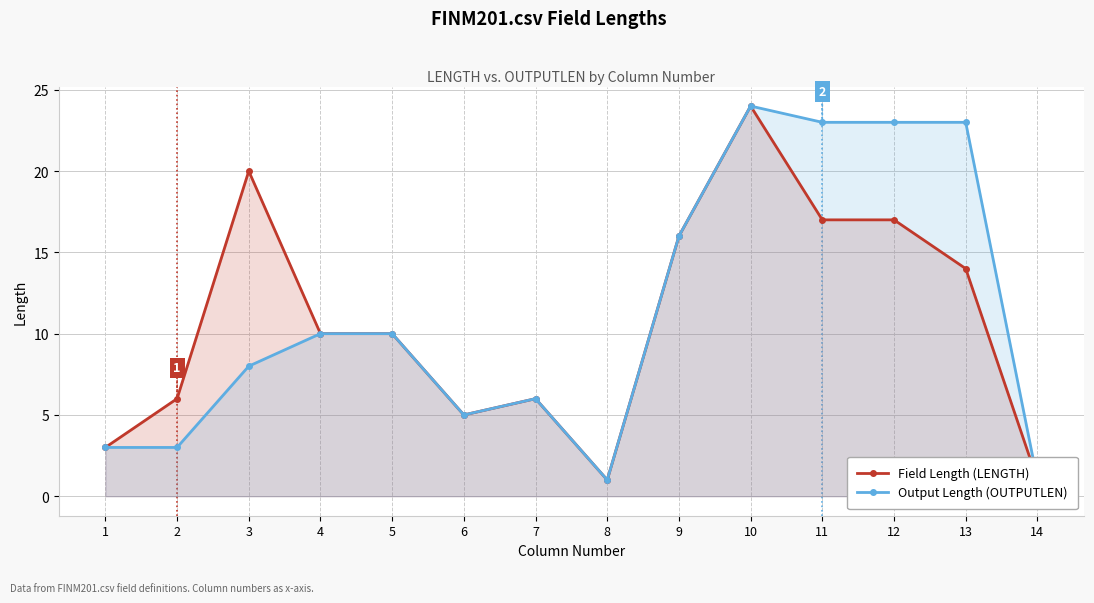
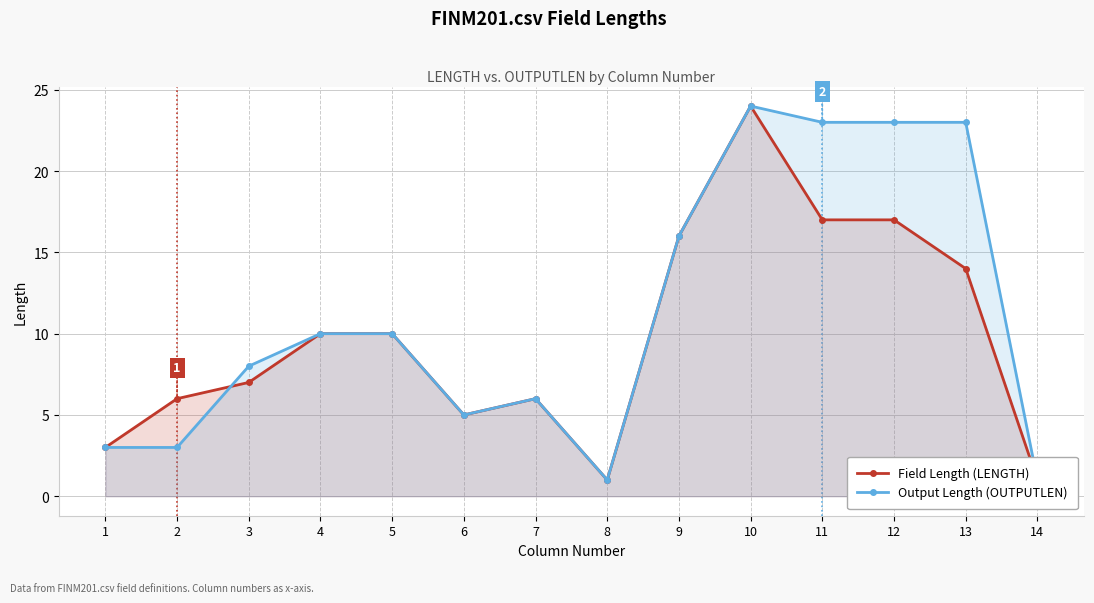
Field Length (LENGTH), 3: 20 -> 7
